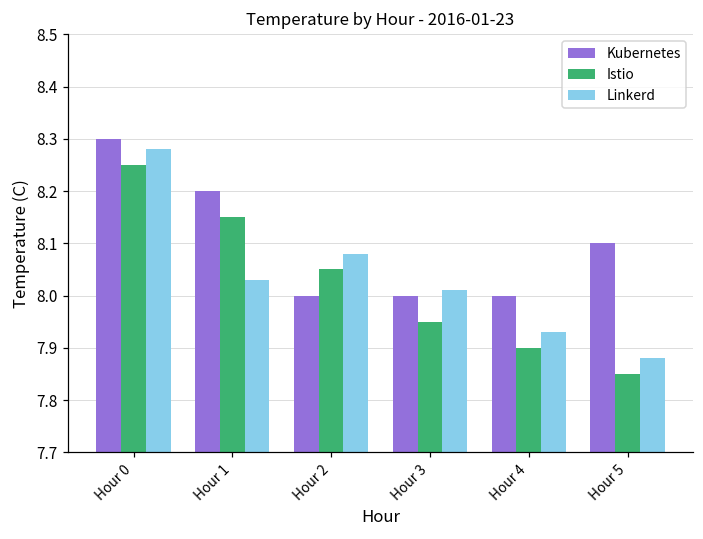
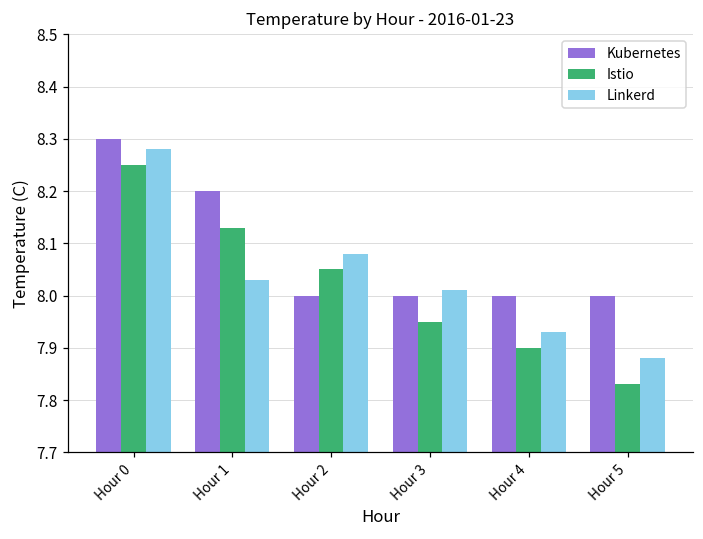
Istio, Hour 1: 8.15 -> 8.13
Kubernetes, Hour 5: 8.1 -> 8.0
Istio, Hour 5: 7.85 -> 7.83
